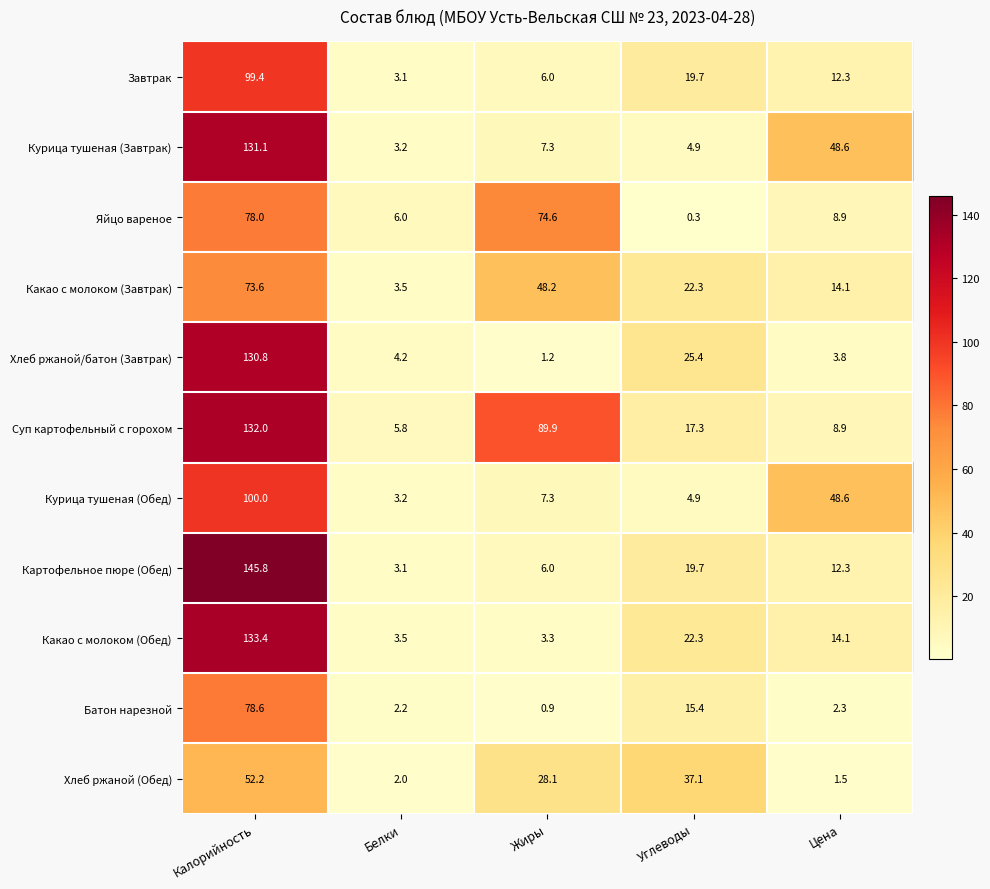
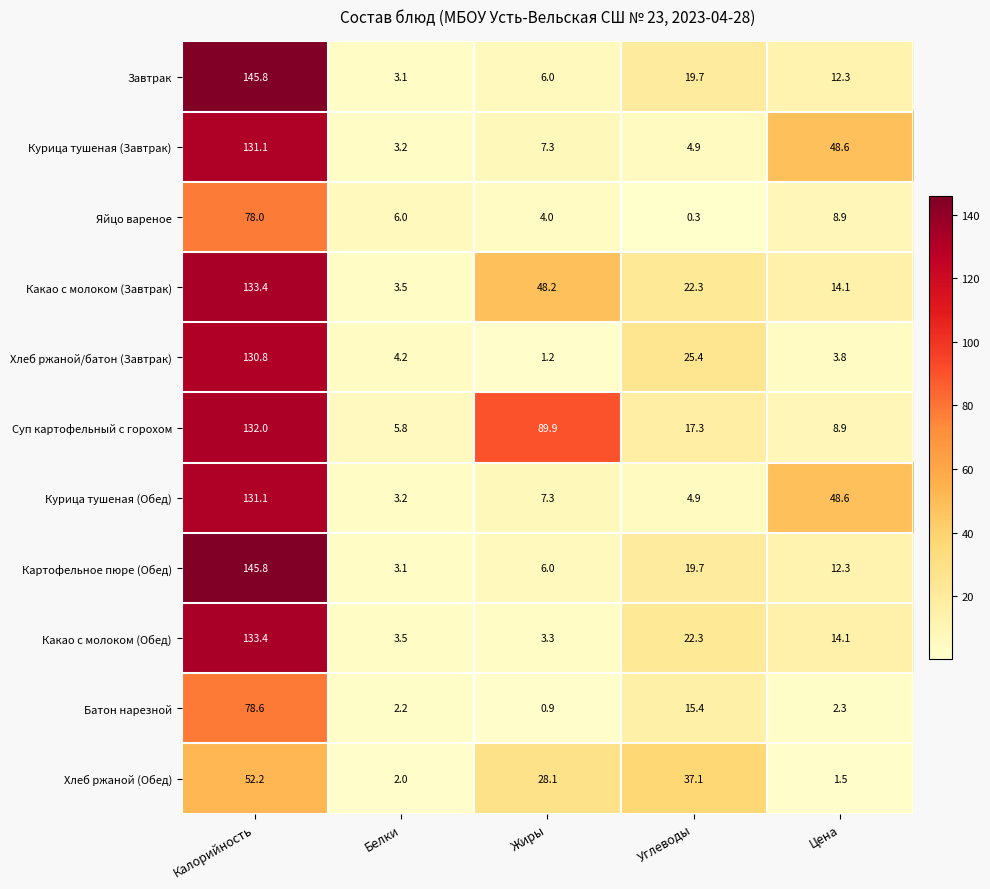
Завтрак, Калорийность: 99.4 -> 145.8
Яйцо вареное, Жиры: 74.6 -> 4.0
Какао с молоком (Завтрак), Калорийность: 73.6 -> 133.4
Курица тушеная (Обед), Калорийность: 100.0 -> 131.1
